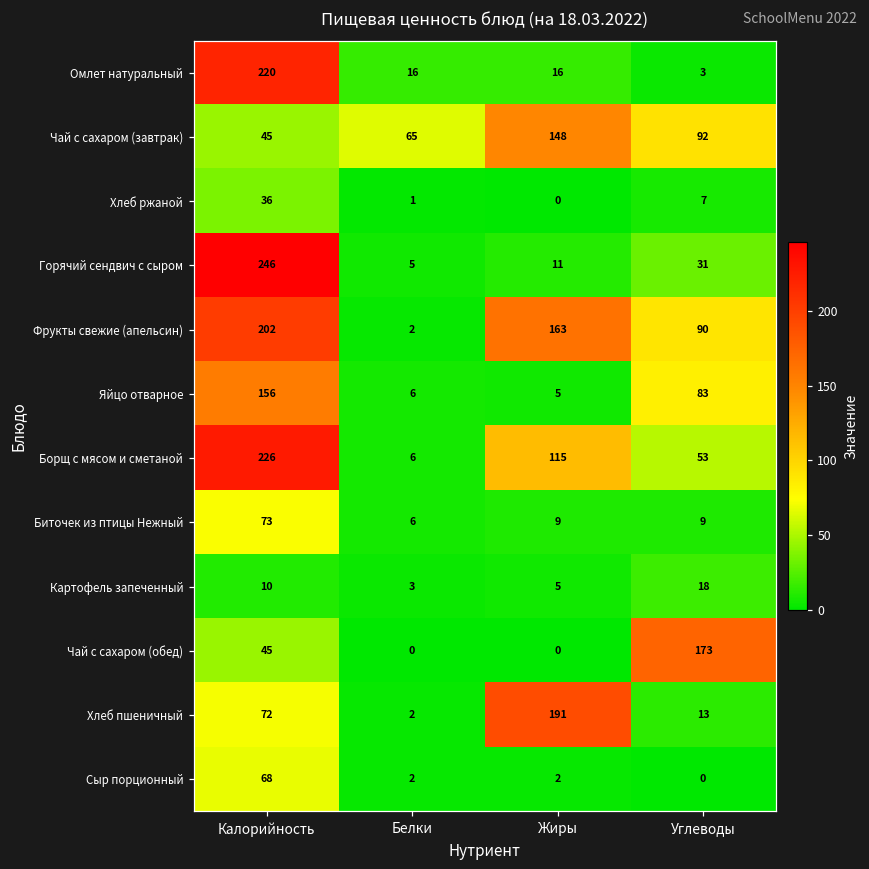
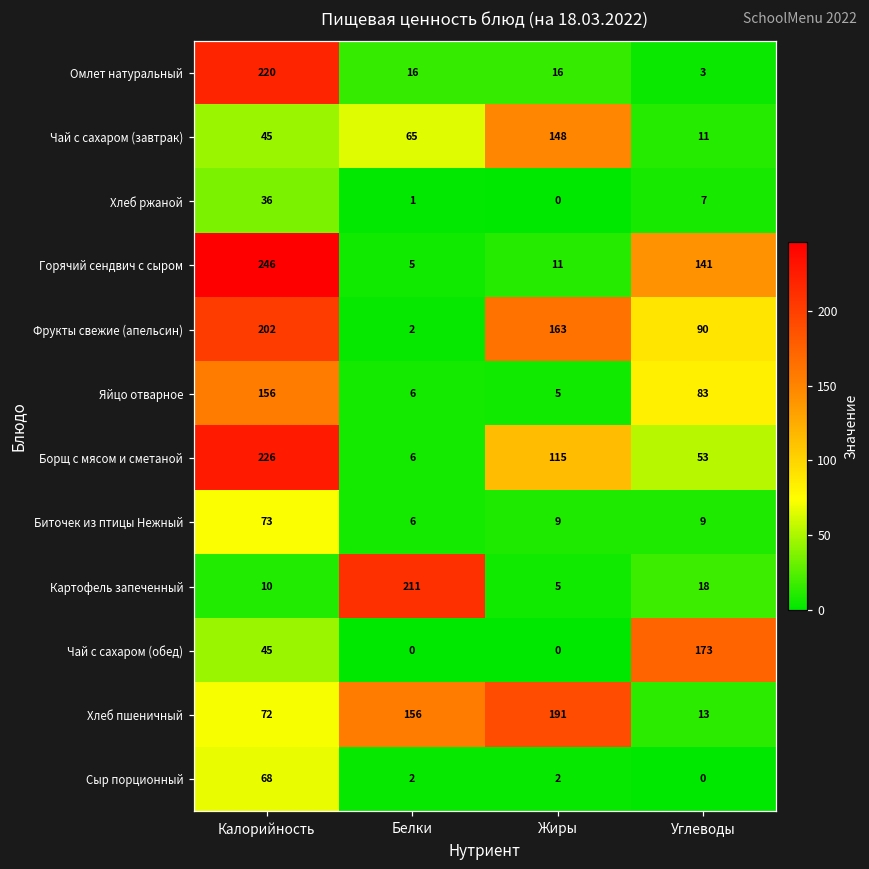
Чай с сахаром (завтрак), Углеводы: 92 -> 11
Горячий сендвич с сыром, Углеводы: 31 -> 141
Картофель запеченный, Белки: 3 -> 211
Хлеб пшеничный, Белки: 2 -> 156
